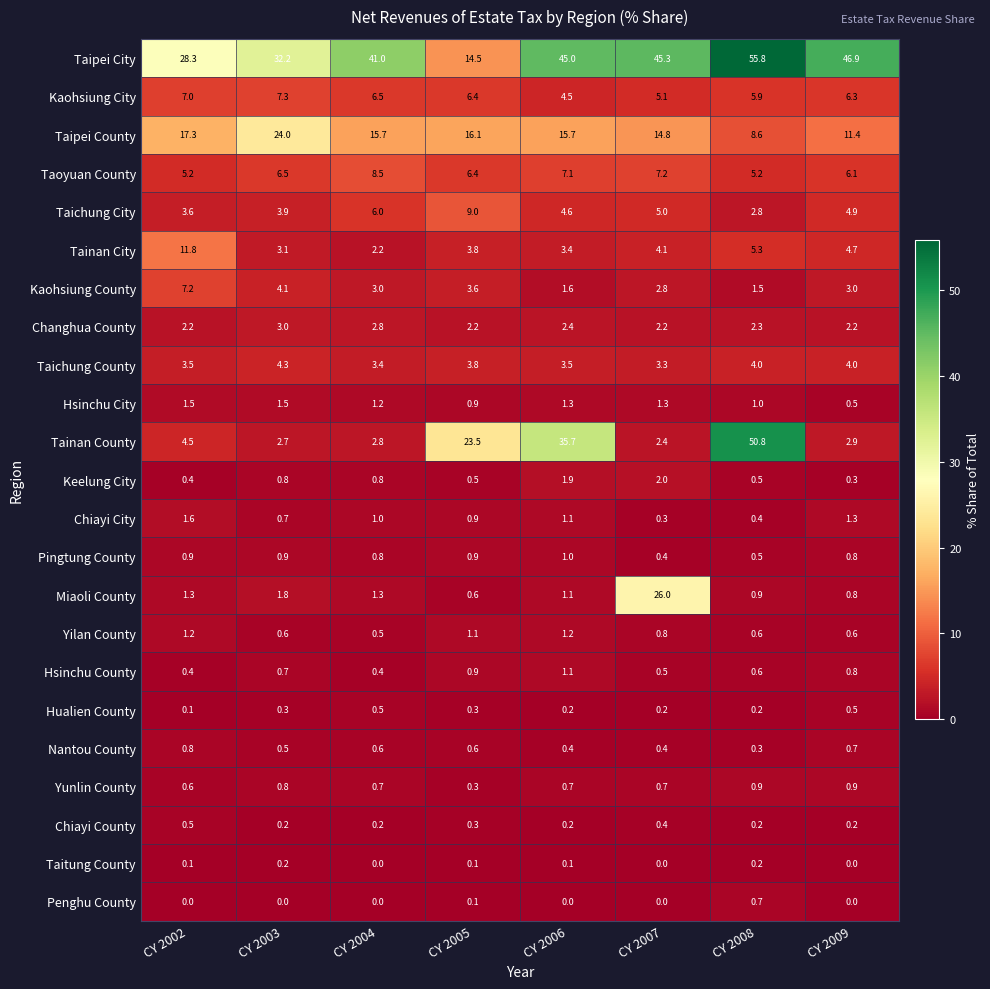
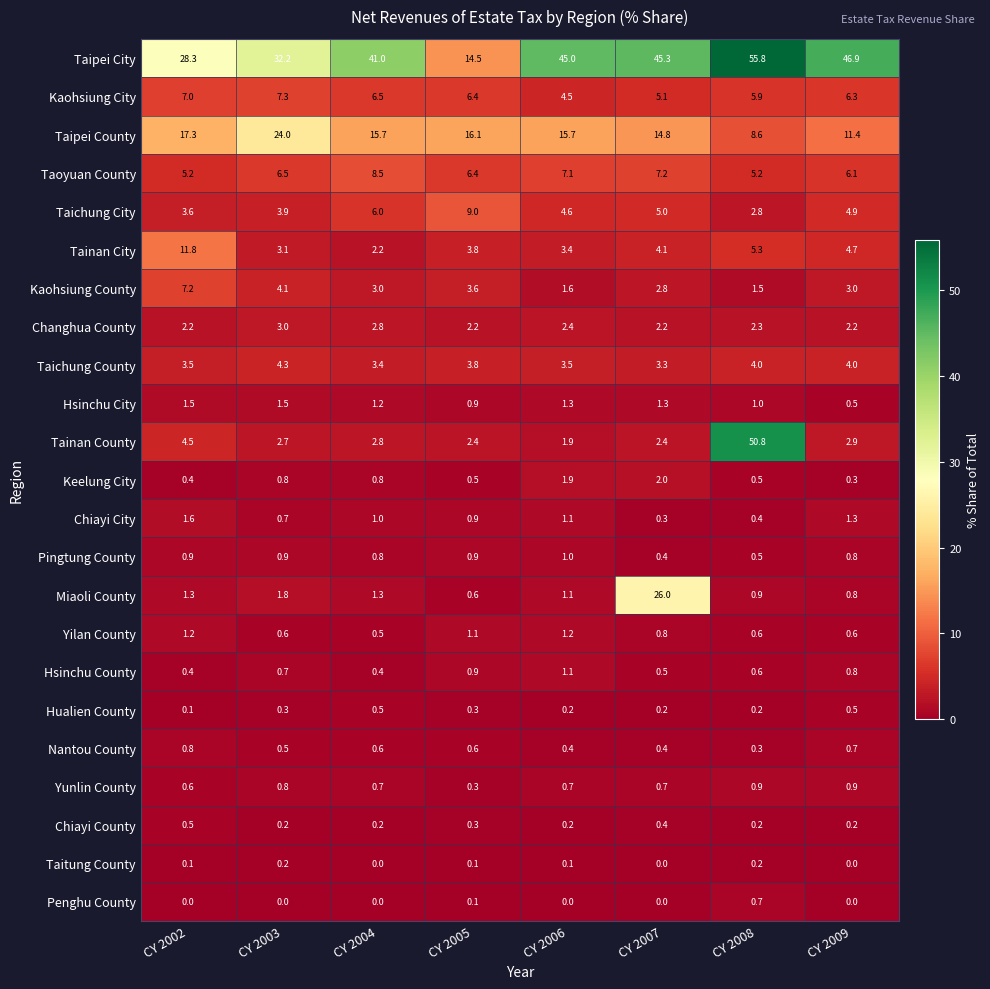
Tainan County, CY 2005: 23.5 -> 2.4
Tainan County, CY 2006: 35.7 -> 1.9
